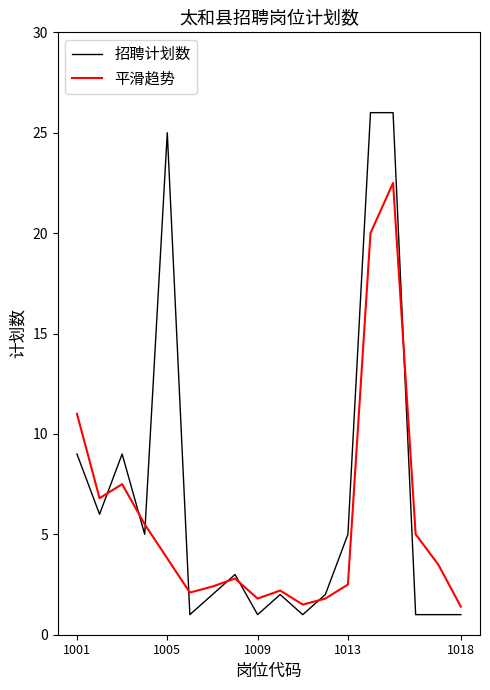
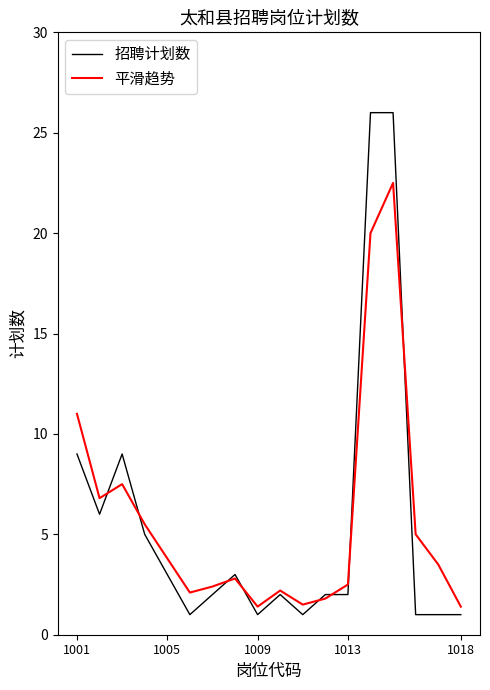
招聘计划数, 1005: 25 -> 3
平滑趋势, 1009: 1.8 -> 1.4
招聘计划数, 1013: 5 -> 2
